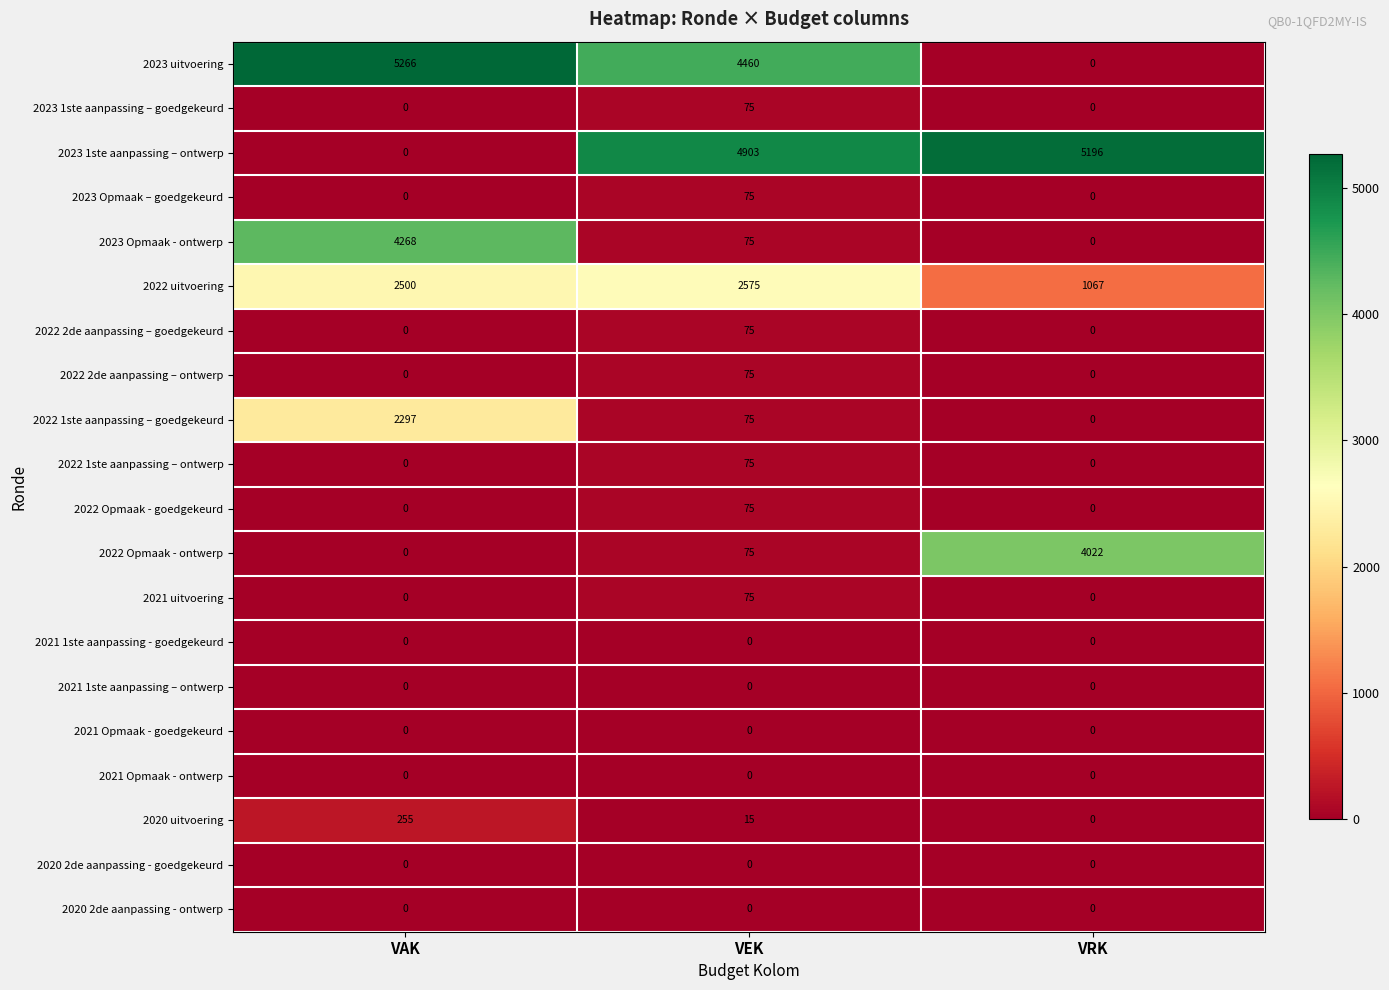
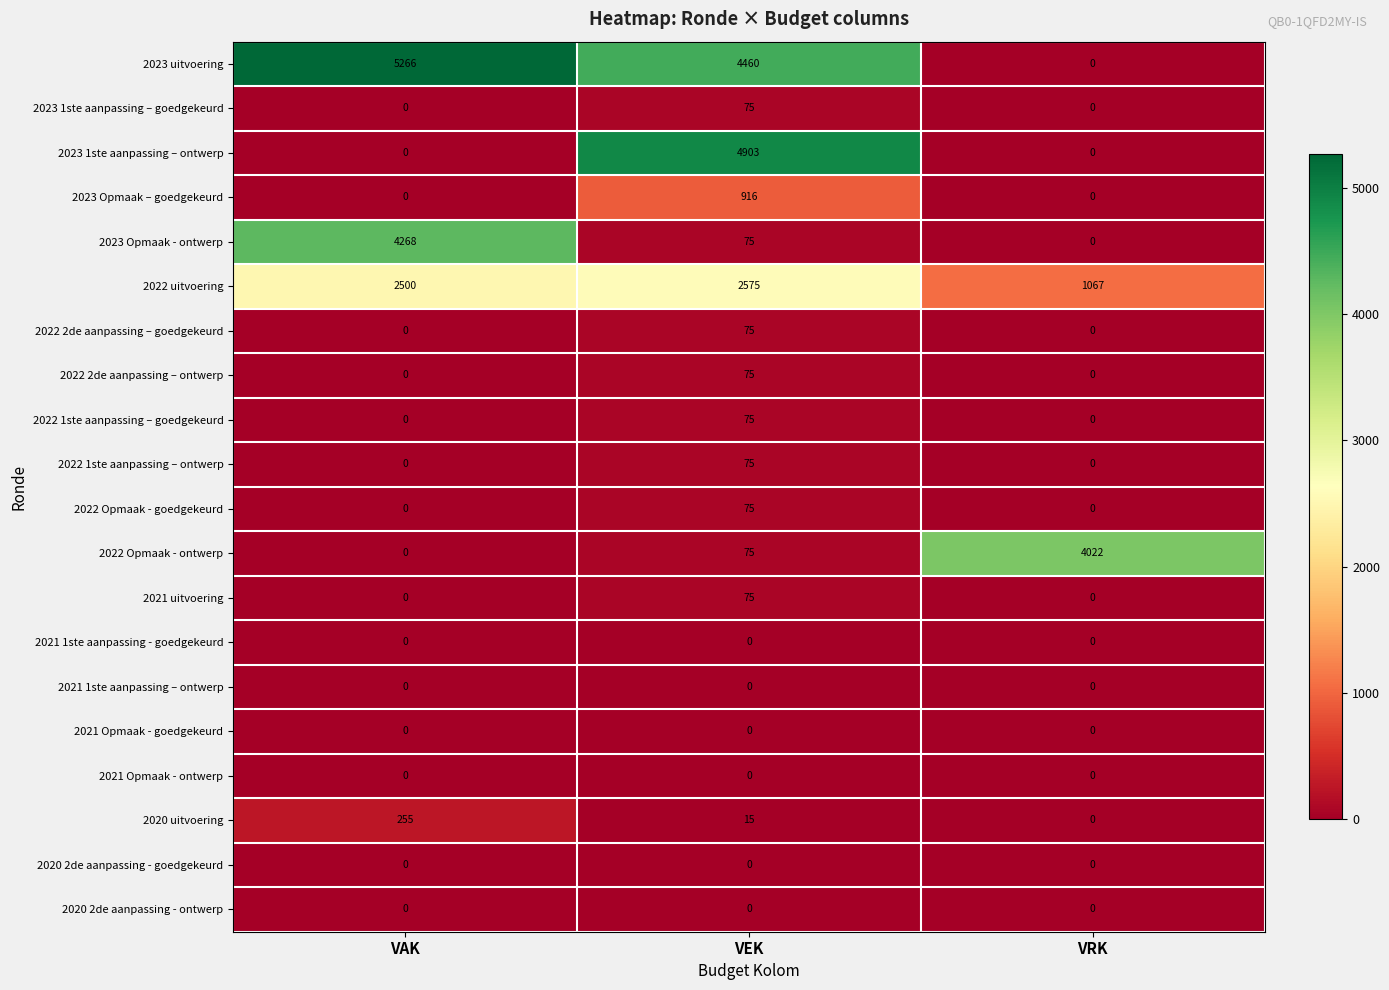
2023 1ste aanpassing – ontwerp, VRK: 5196 -> 0
2023 Opmaak – goedgekeurd, VEK: 75 -> 916
2022 1ste aanpassing – goedgekeurd, VAK: 2297 -> 0
